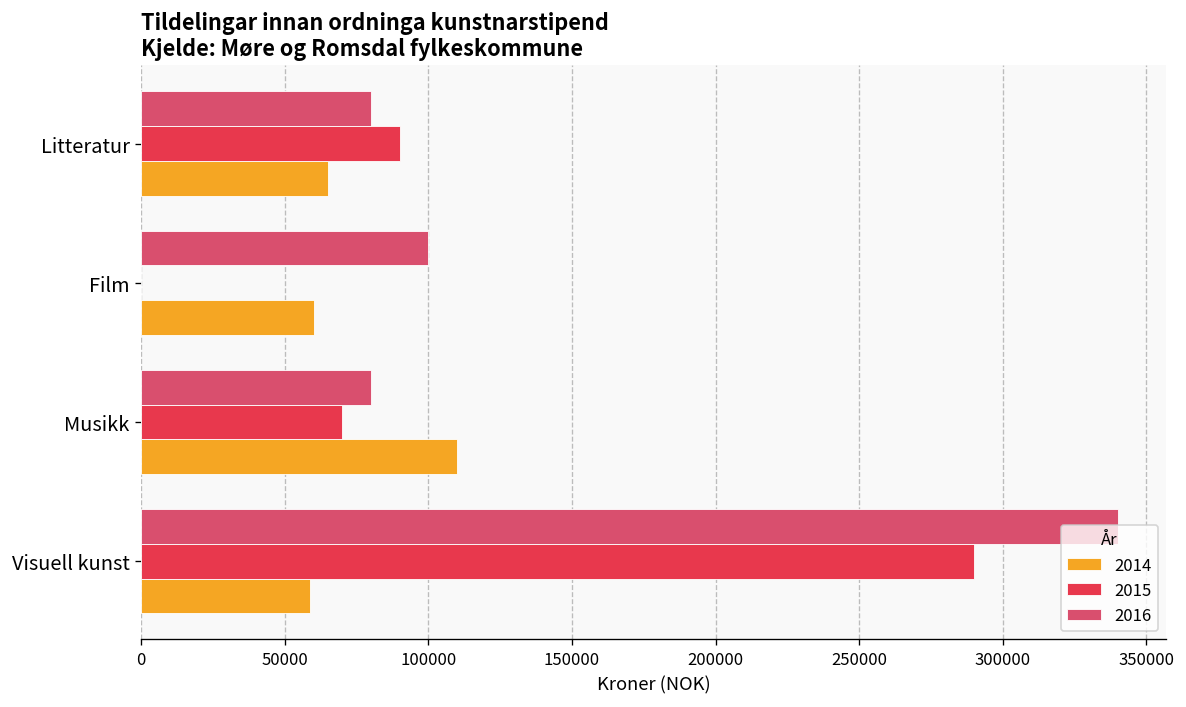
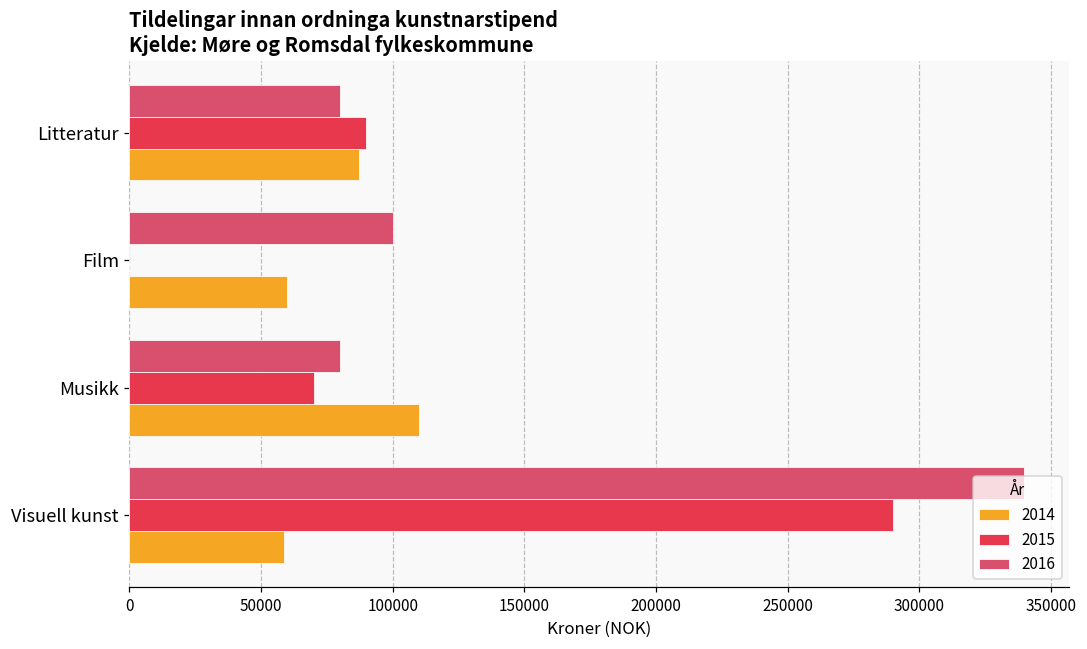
2014, Litteratur: 65000 -> 87000
